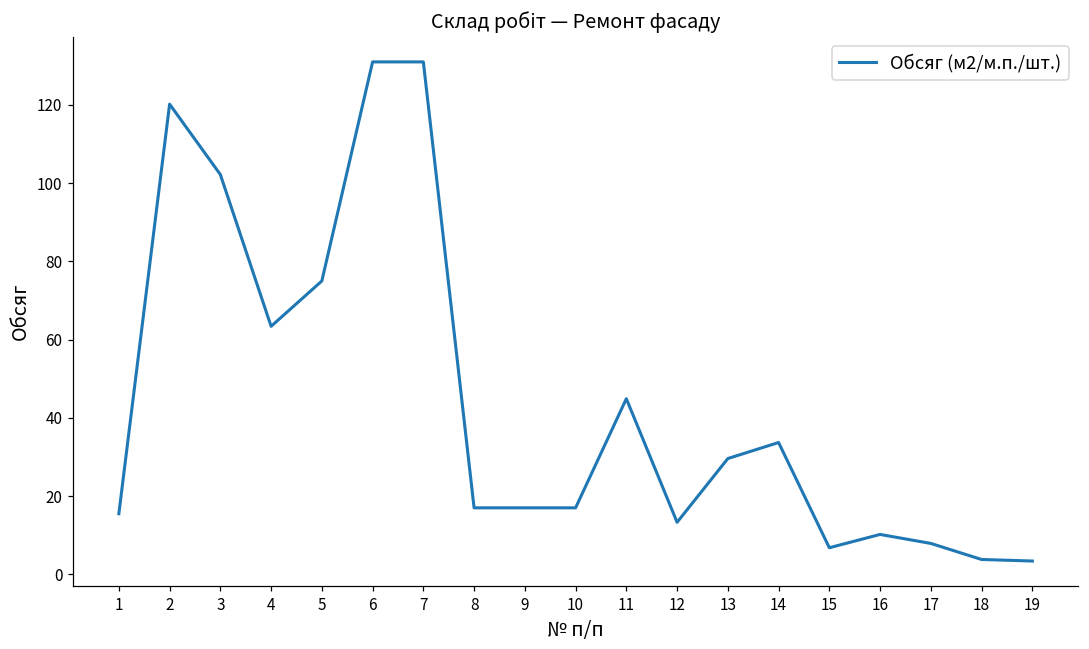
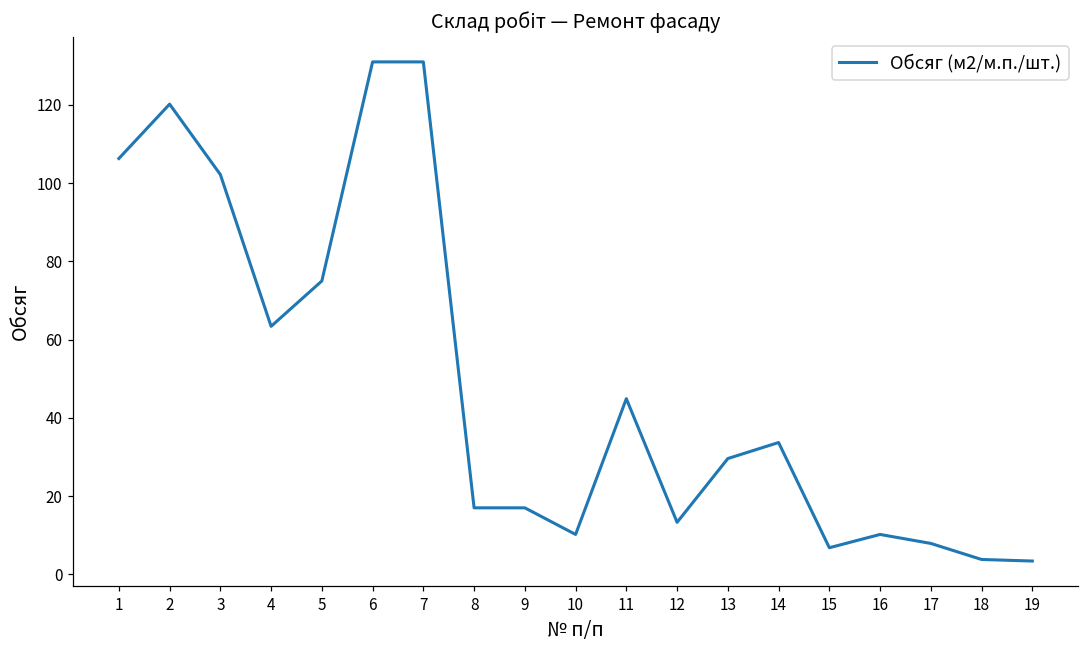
1: 16 -> 106
10: 17 -> 10
